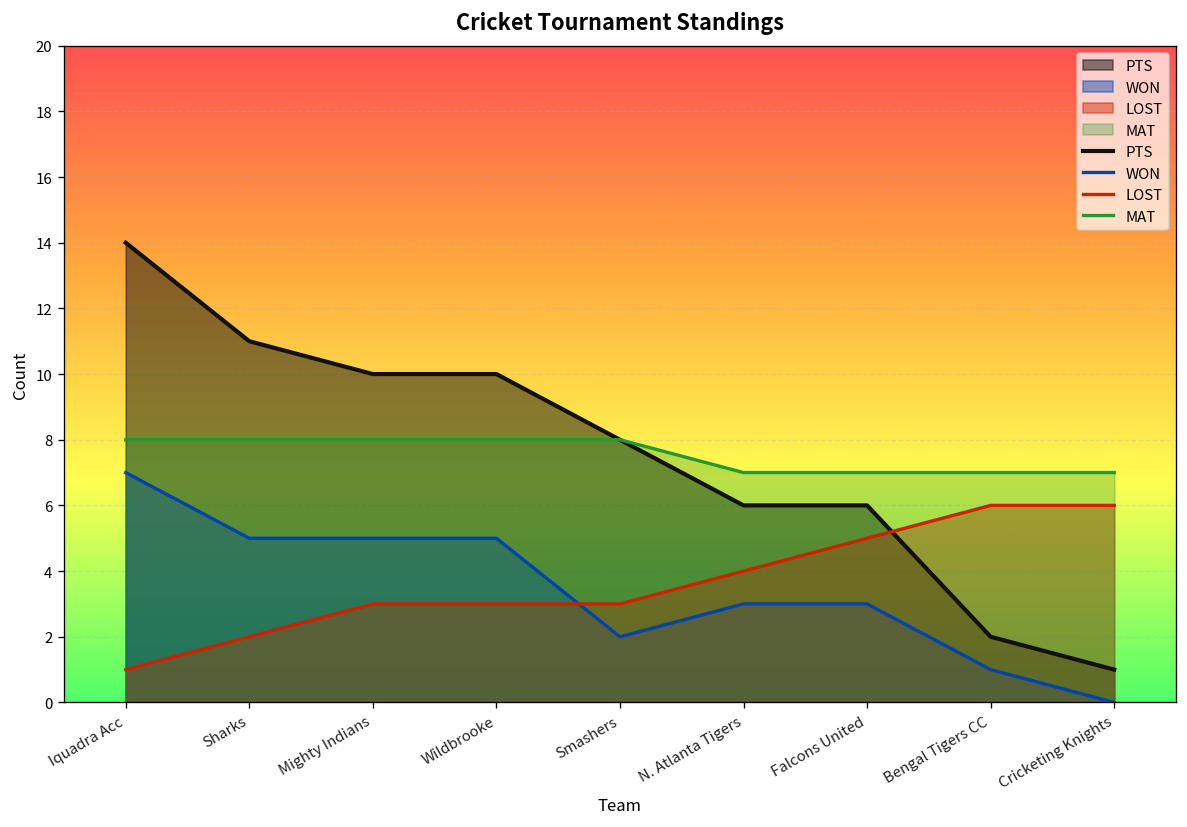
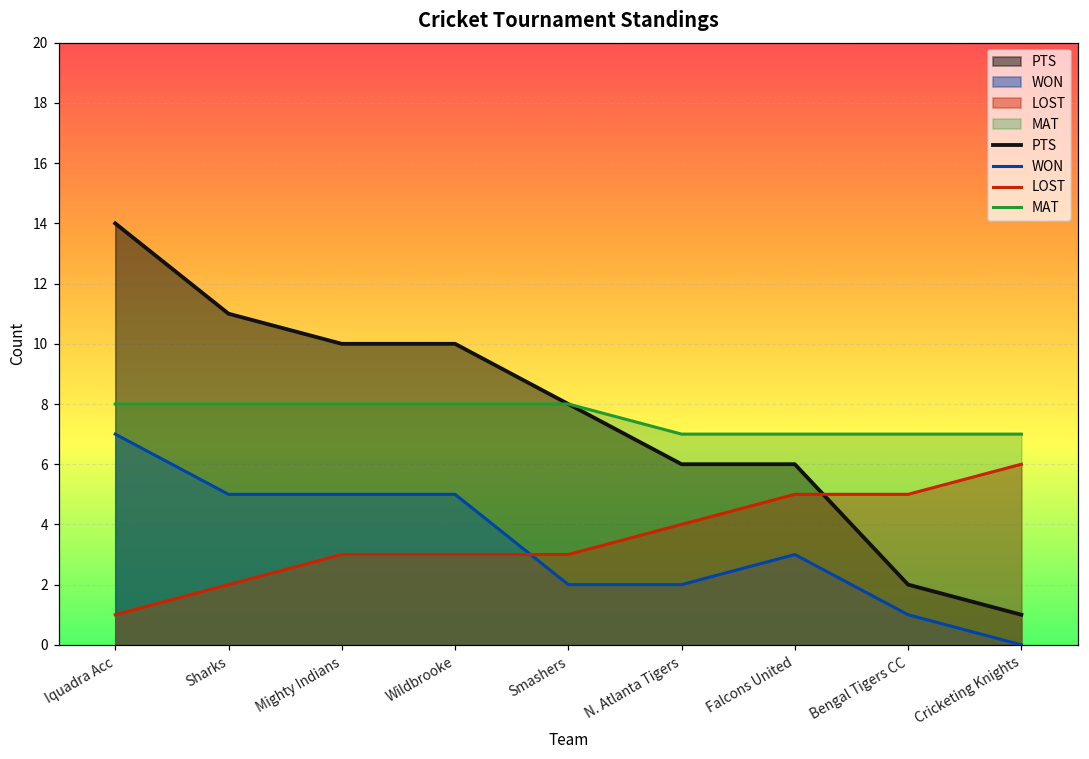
WON, N. Atlanta Tigers: 3 -> 2
LOST, Bengal Tigers CC: 6 -> 5
